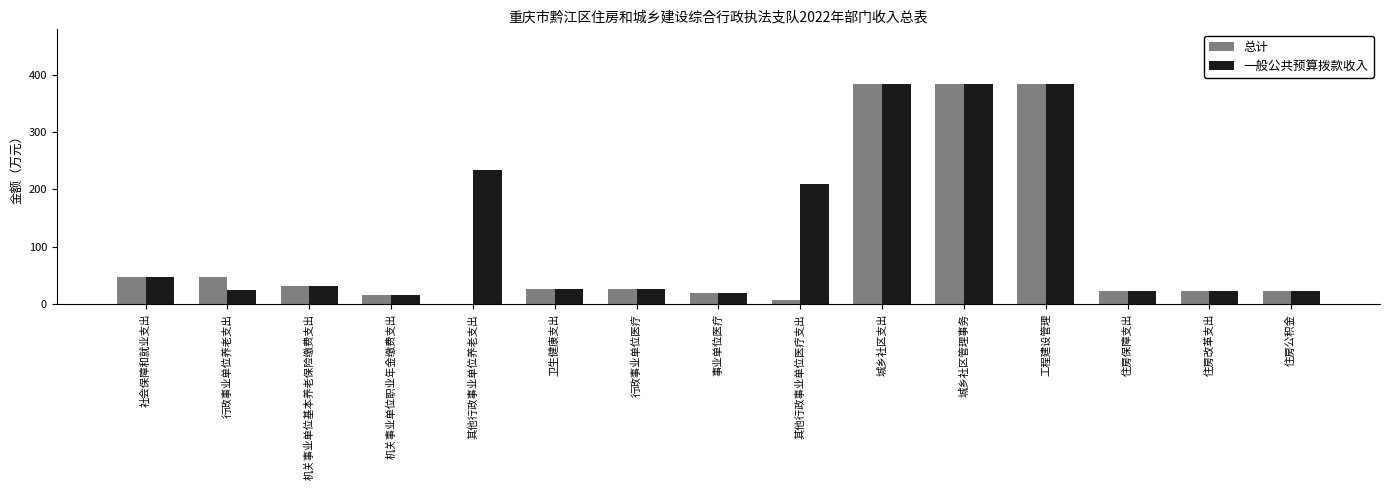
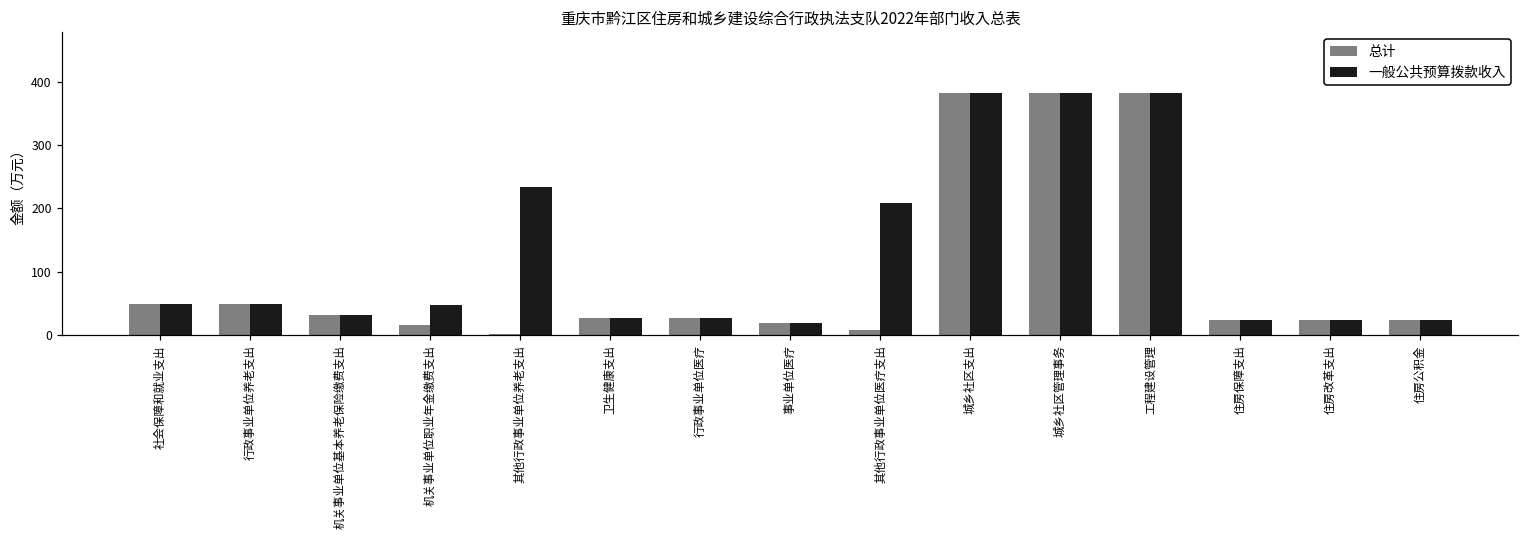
一般公共预算拨款收入, 行政事业单位养老支出: 20 -> 50
一般公共预算拨款收入, 机关事业单位职业年金缴费支出: 20 -> 50
